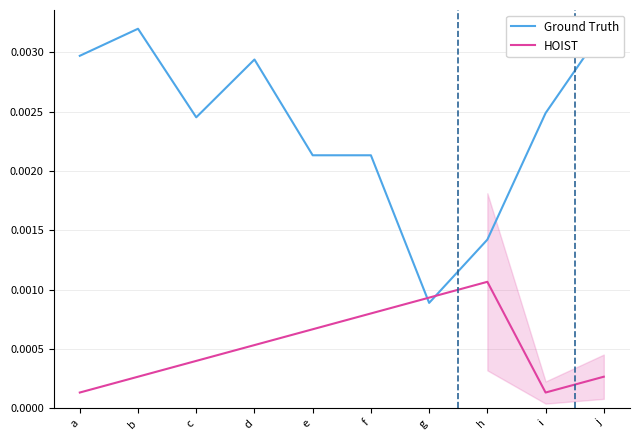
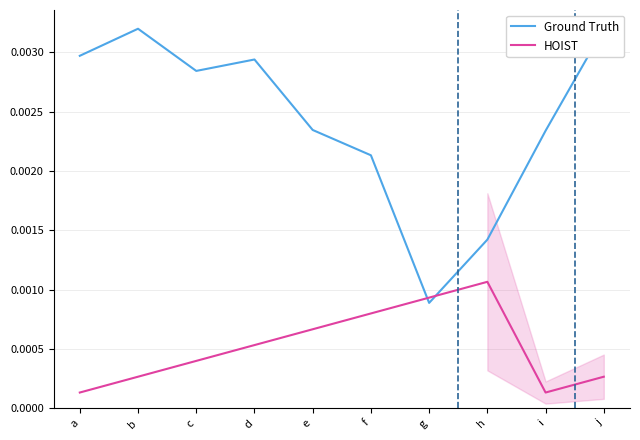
Ground Truth, c: 0.00245 -> 0.00284
Ground Truth, e: 0.00213 -> 0.00235
Ground Truth, i: 0.00249 -> 0.00234
